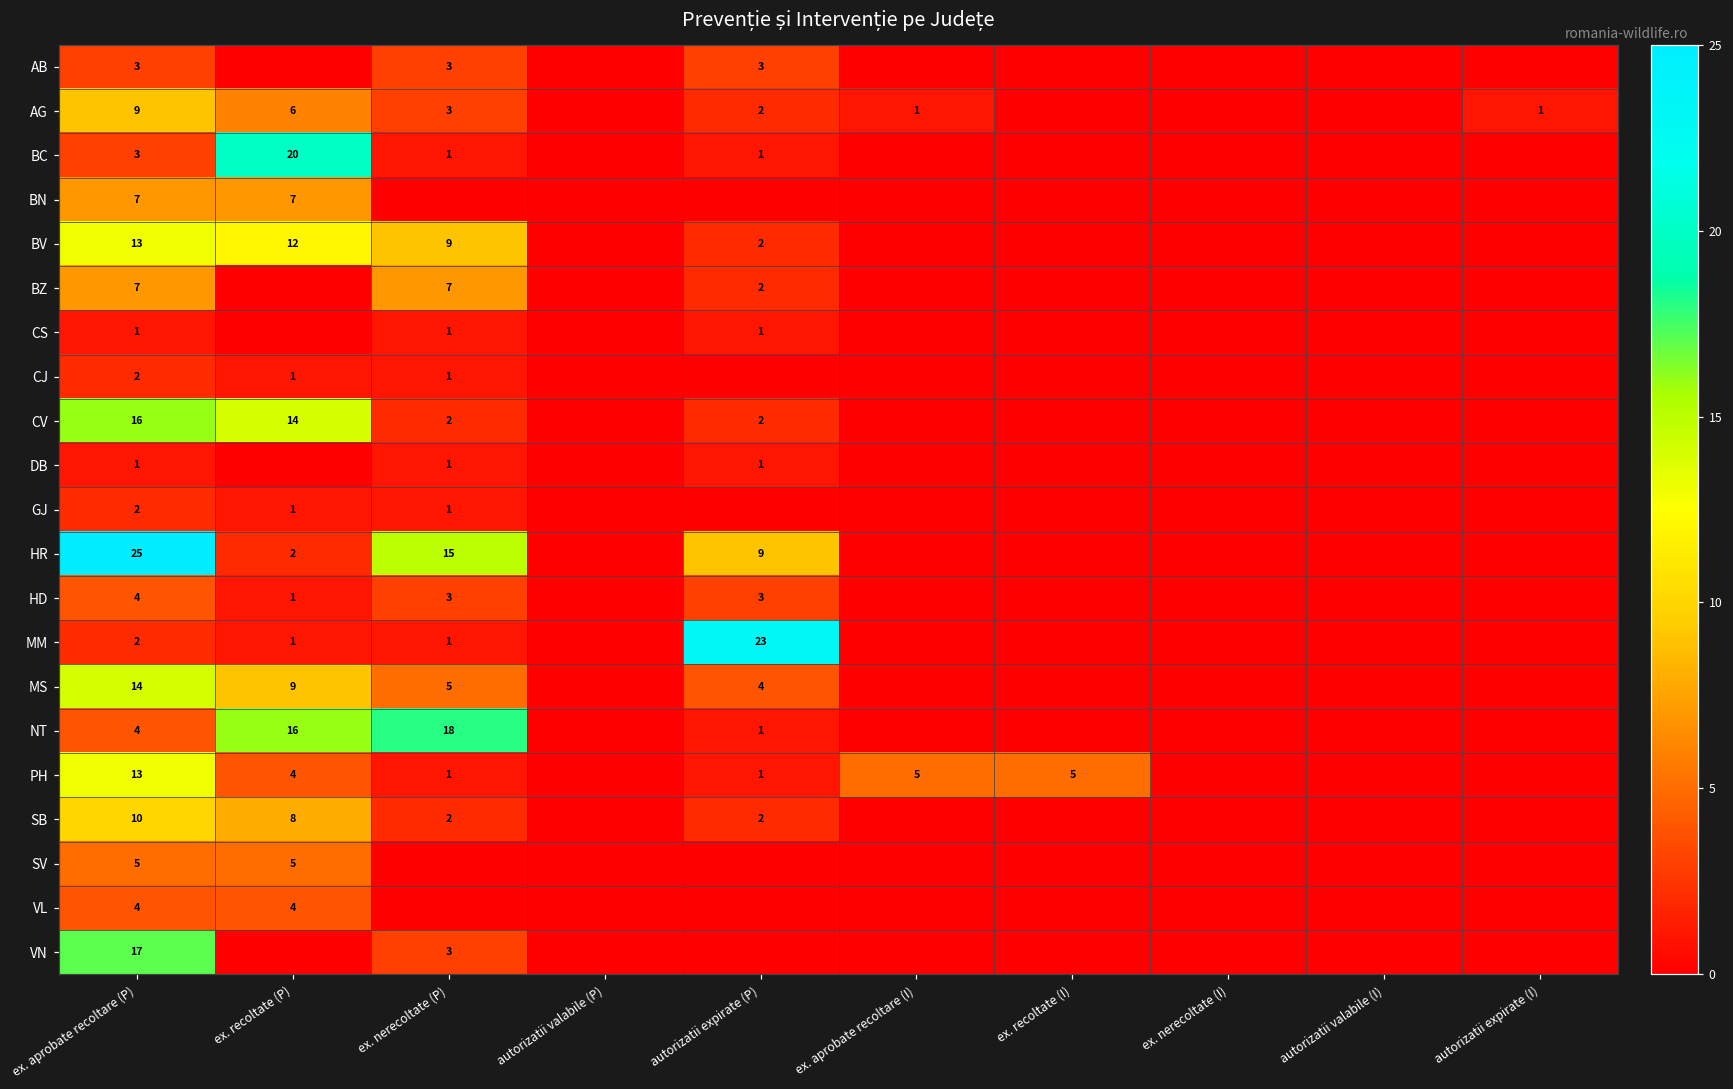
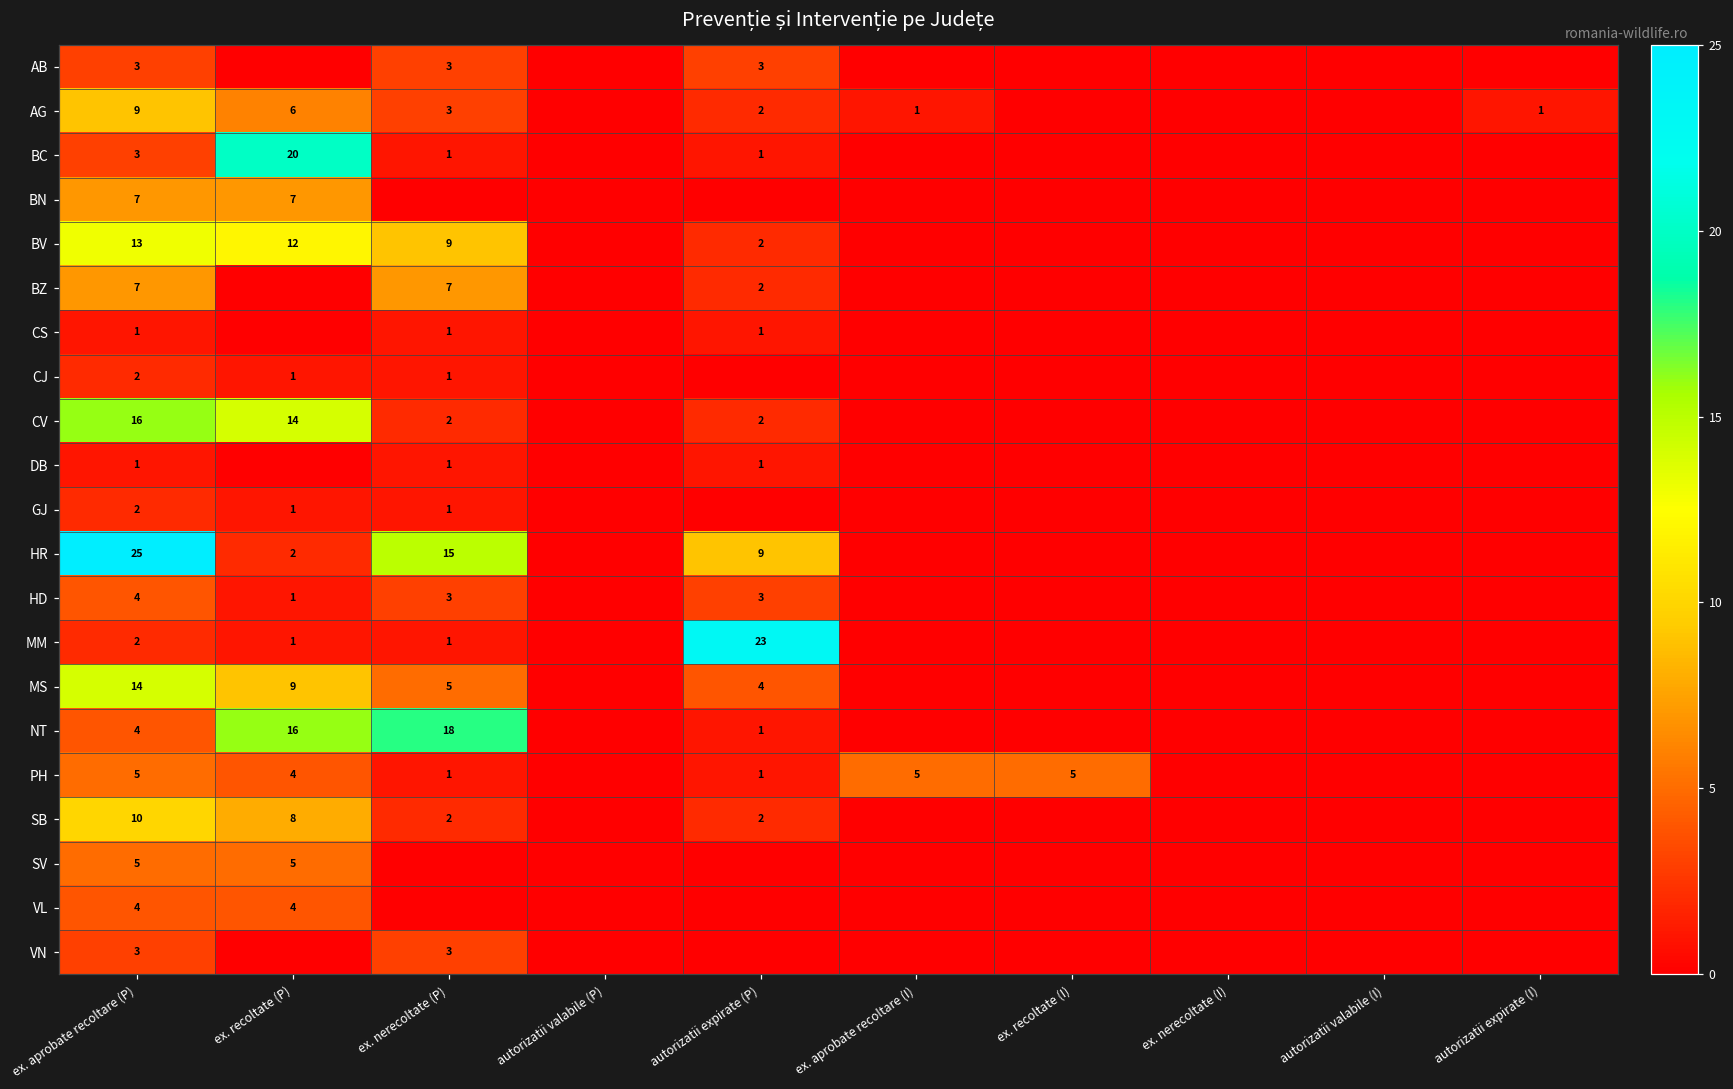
PH, ex. aprobate recoltare (P): 13 -> 5
VN, ex. aprobate recoltare (P): 17 -> 3
